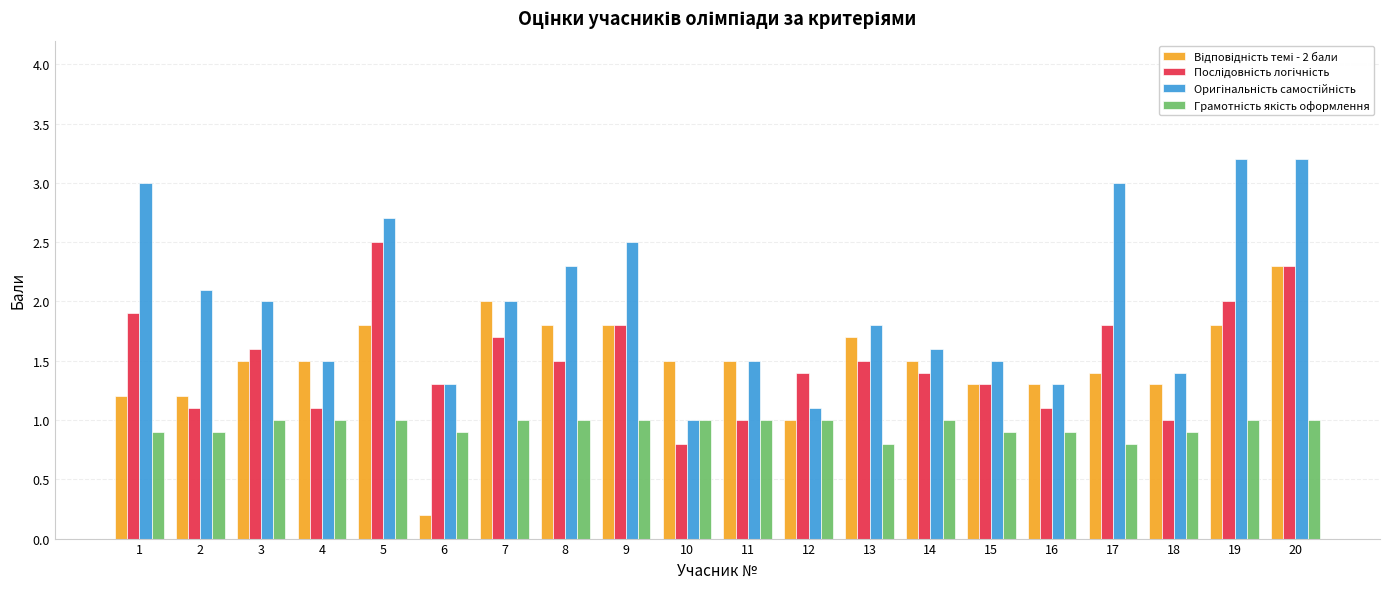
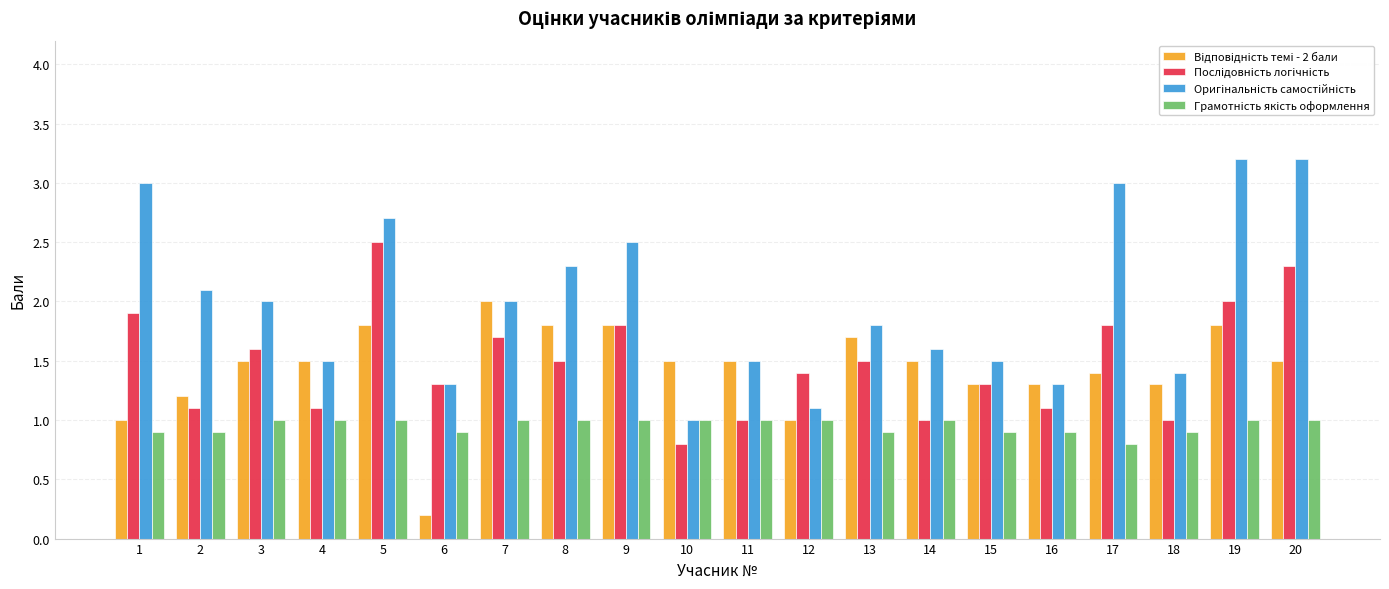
Відповідність темі - 2 бали, 1: 1.2 -> 1.0
Грамотність якість оформлення, 13: 0.8 -> 0.9
Послідовність логічність, 14: 1.4 -> 1.0
Відповідність темі - 2 бали, 20: 2.3 -> 1.5
